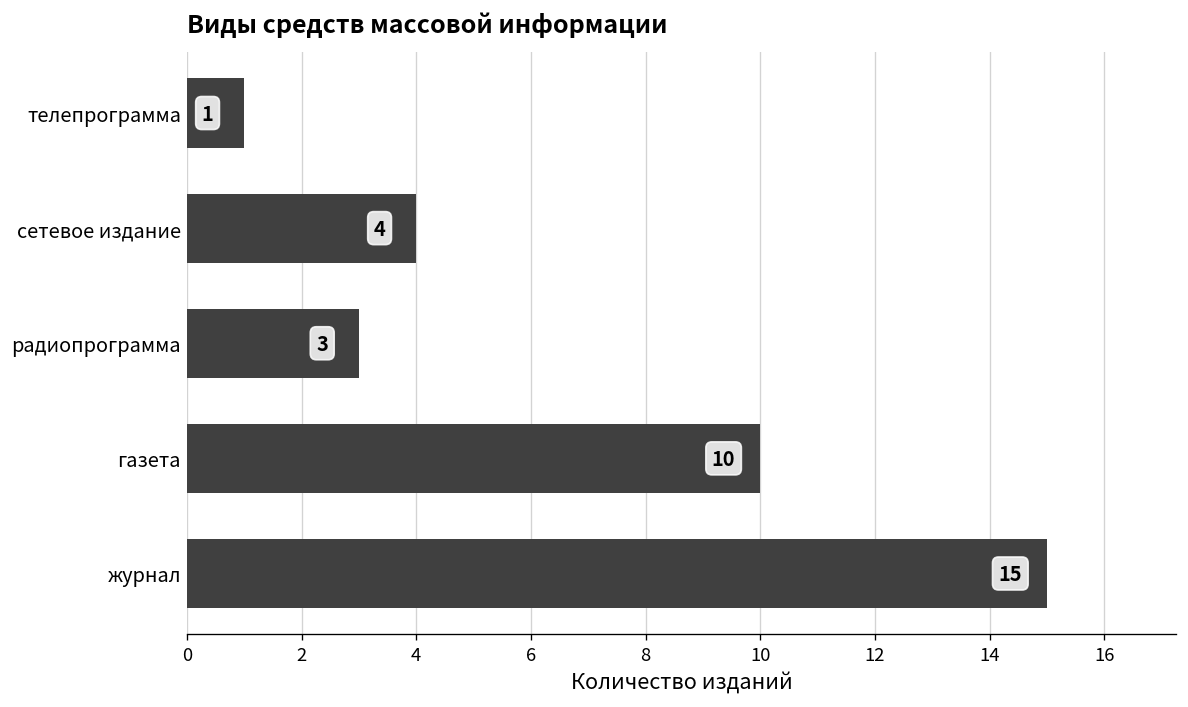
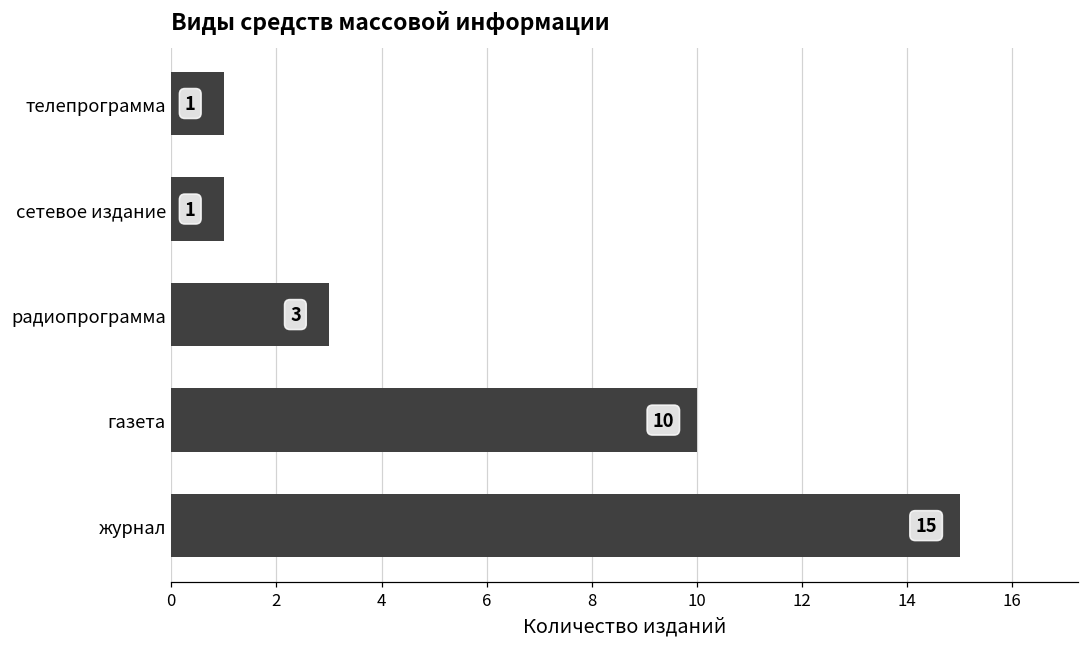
сетевое издание: 4 -> 1
